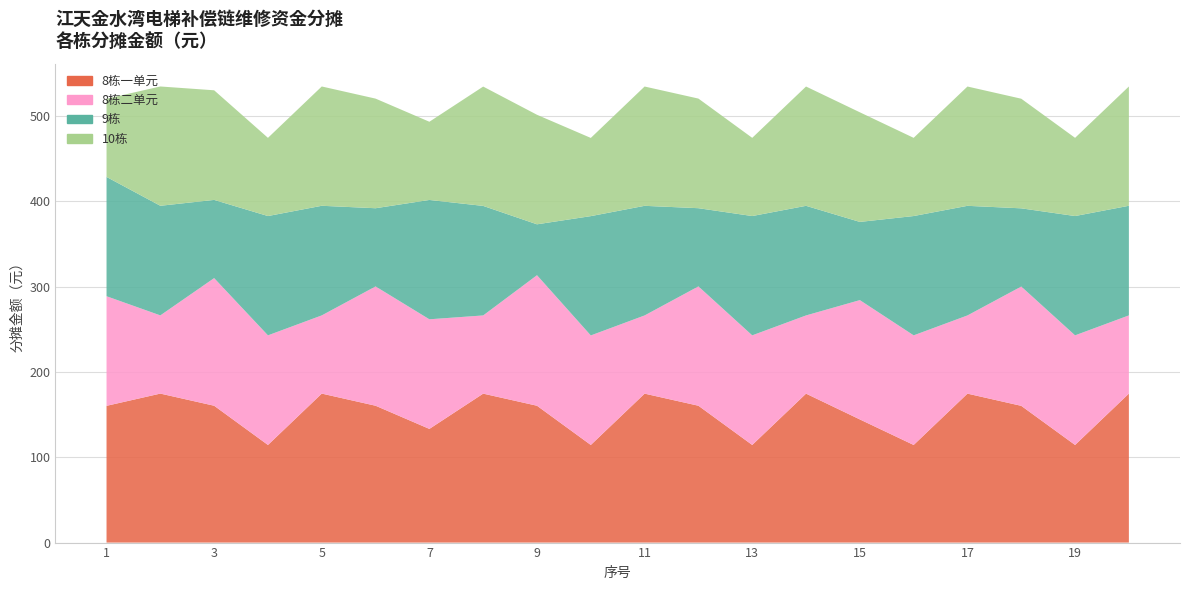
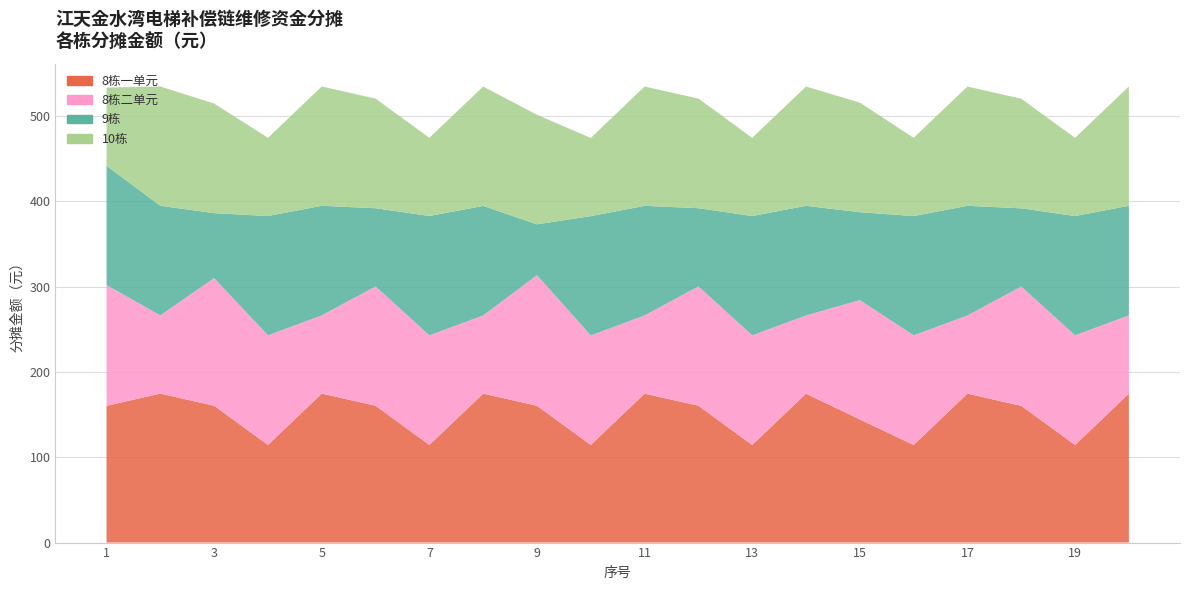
8栋二单元, 1: 130 -> 140
9栋, 3: 90 -> 80
8栋一单元, 7: 130 -> 110
9栋, 15: 90 -> 100
